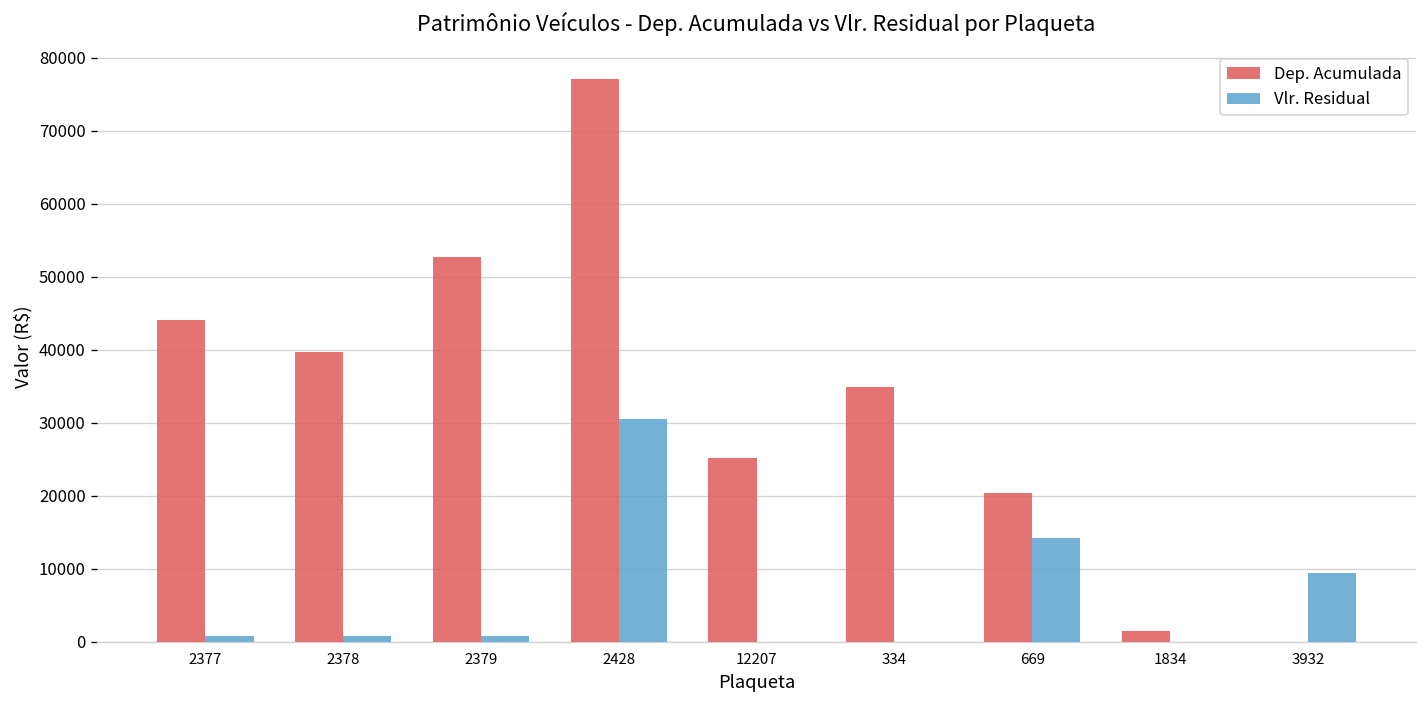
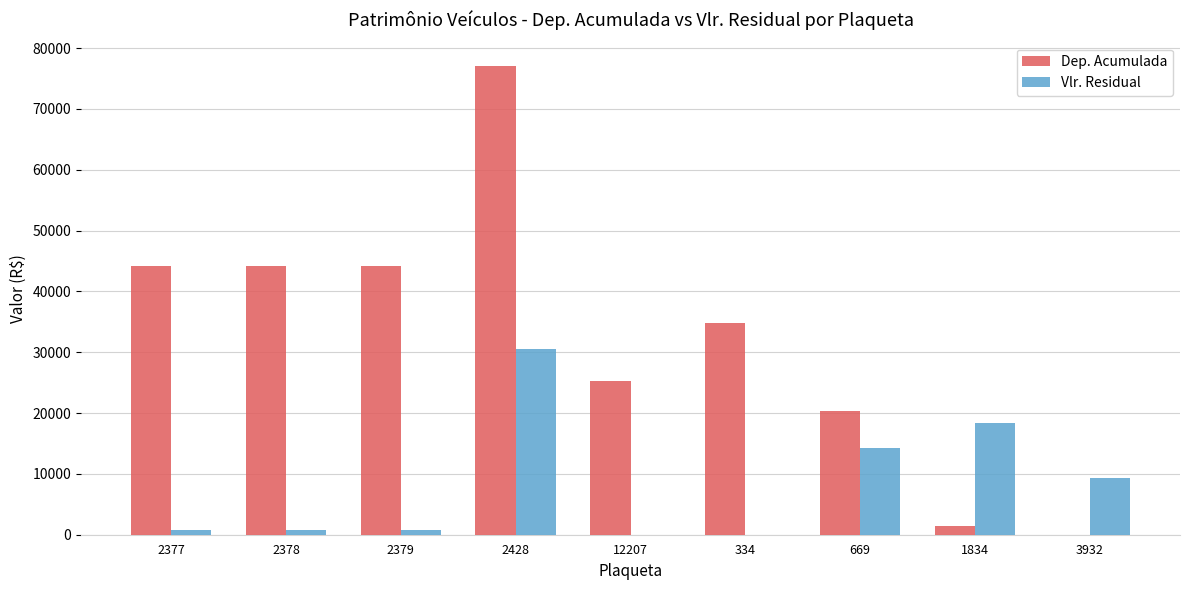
Dep. Acumulada, 2378: 40000 -> 44000
Dep. Acumulada, 2379: 53000 -> 44000
Vlr. Residual, 1834: 0 -> 18000
